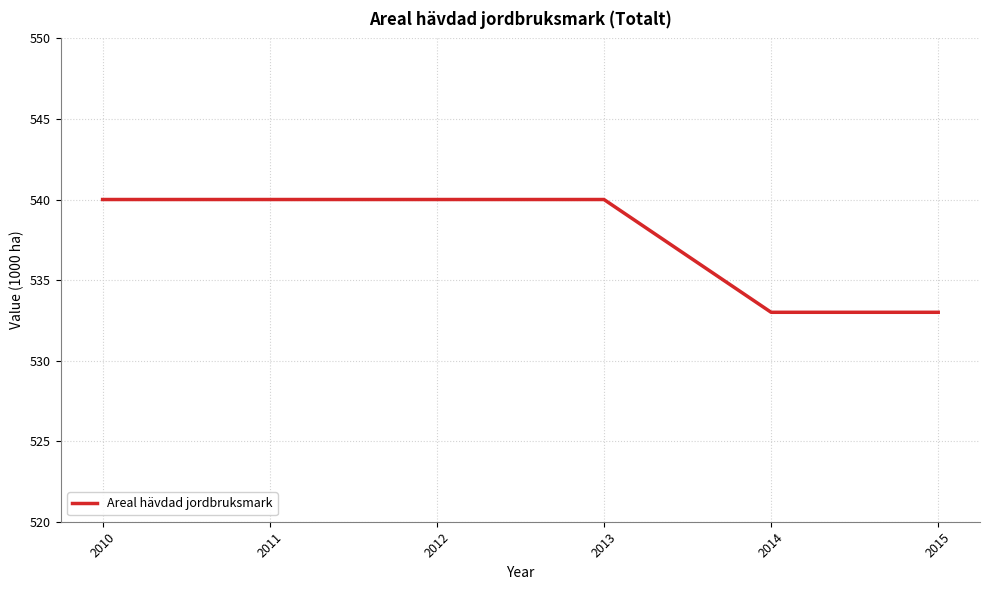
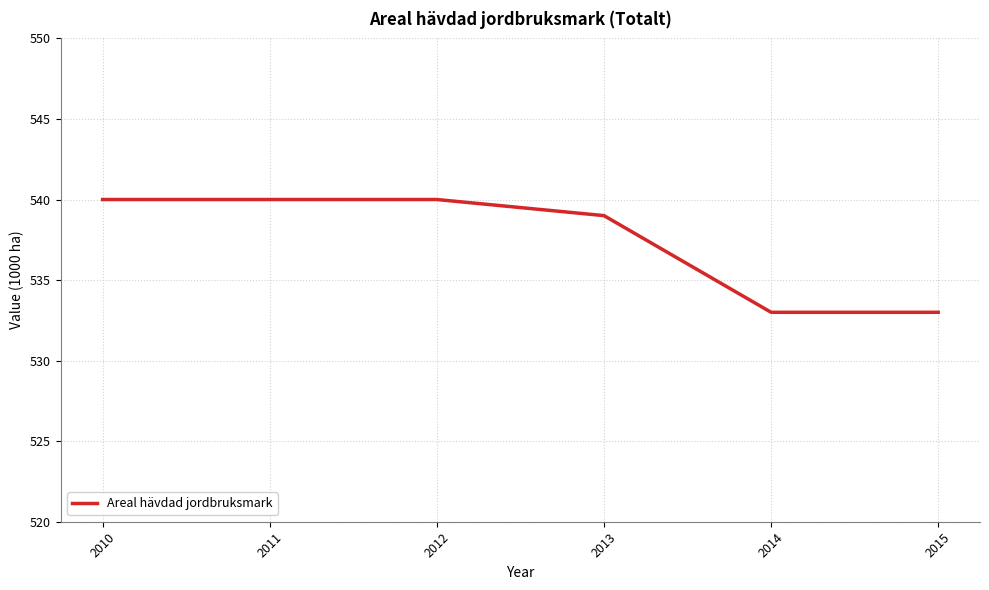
2013: 540 -> 539
